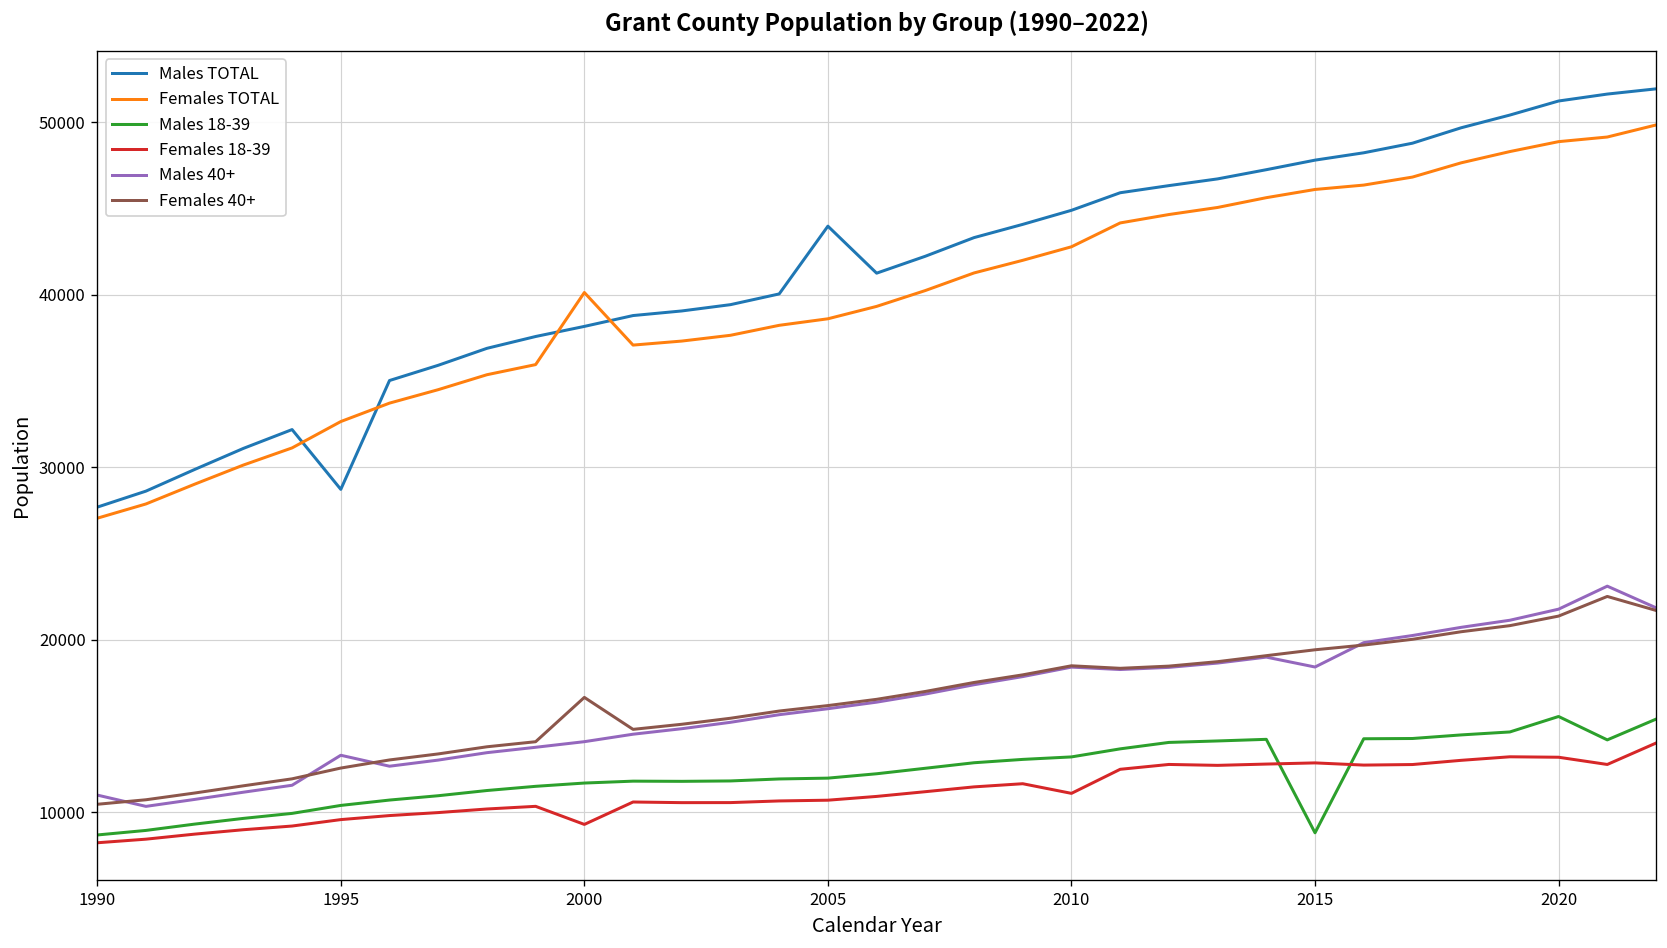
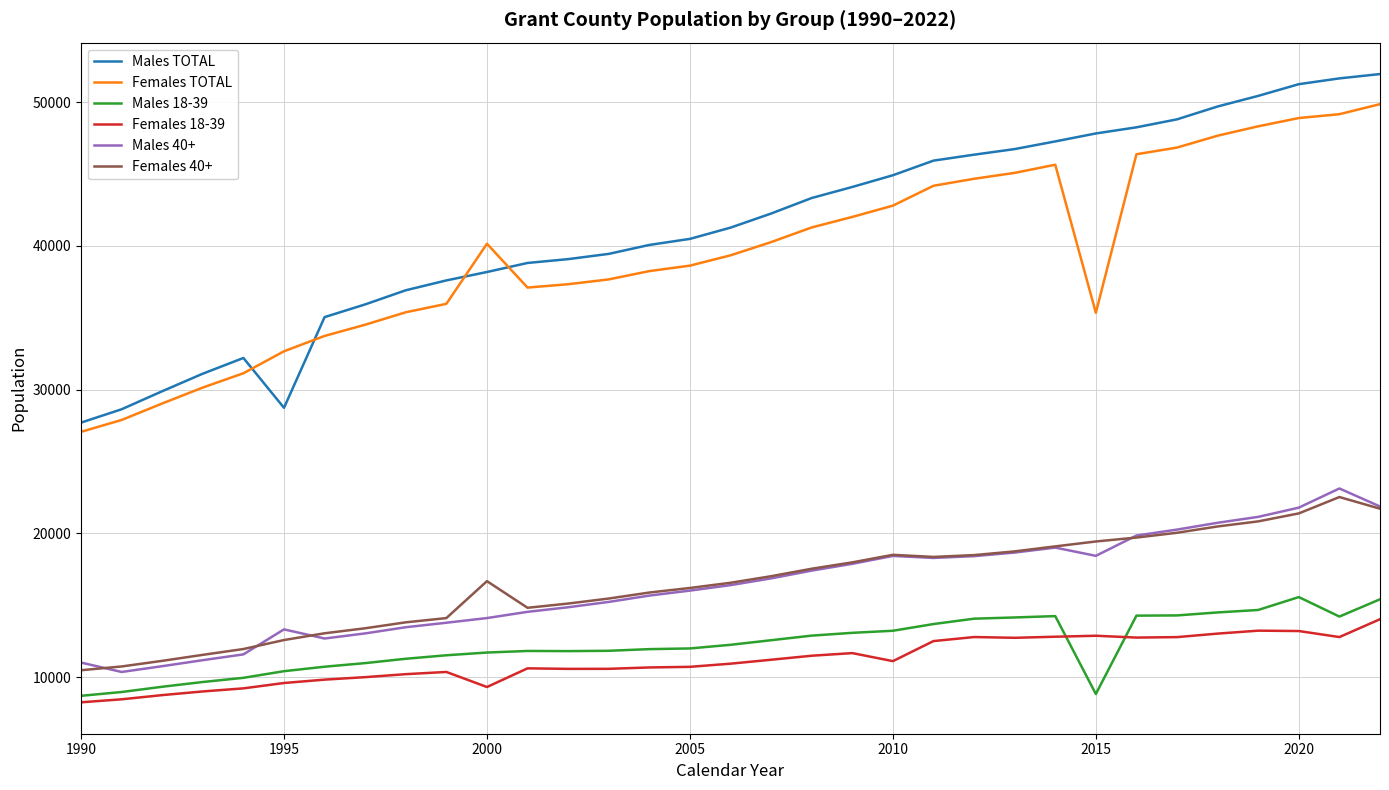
Males TOTAL, 2005: 44000 -> 40500
Females TOTAL, 2015: 46100 -> 35300
